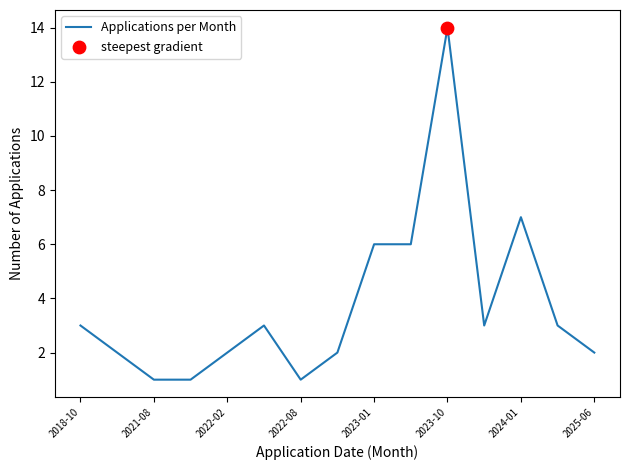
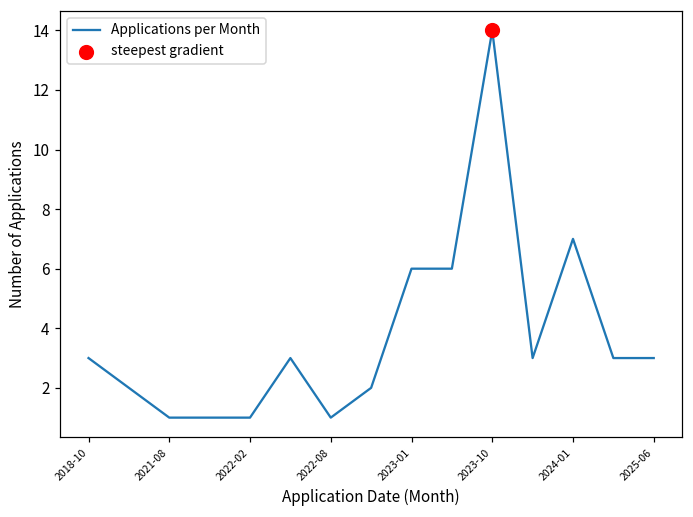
Applications per Month, 2022-02: 2 -> 1
Applications per Month, 2025-06: 2 -> 3
